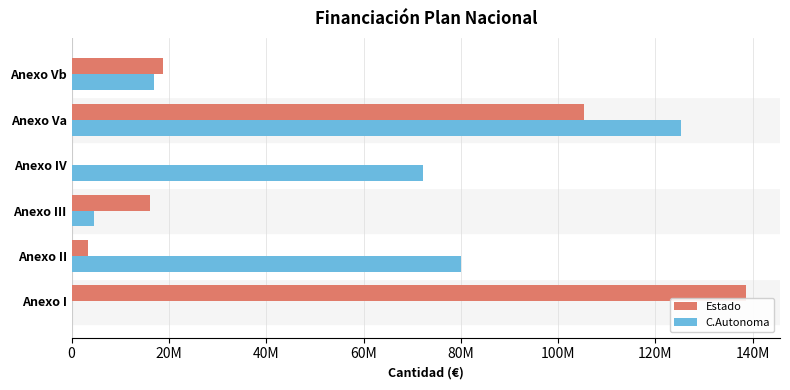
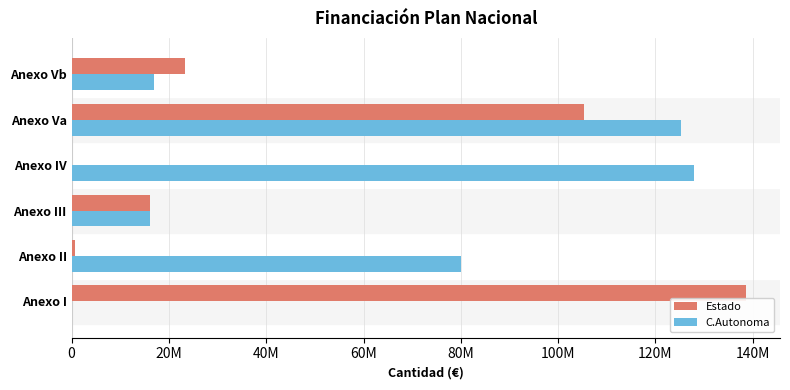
Estado, Anexo Vb: 19000000 -> 23000000
C.Autonoma, Anexo IV: 72000000 -> 128000000
C.Autonoma, Anexo III: 5000000 -> 16000000
Estado, Anexo II: 3000000 -> 1000000
